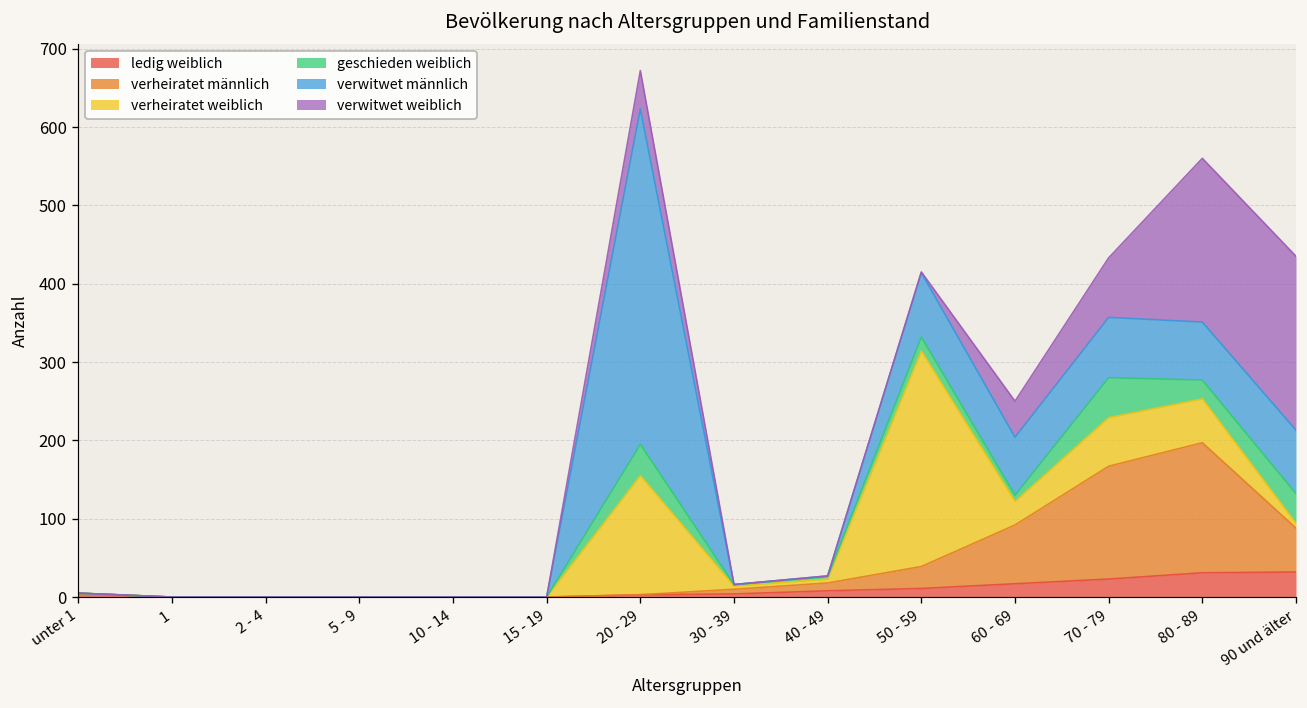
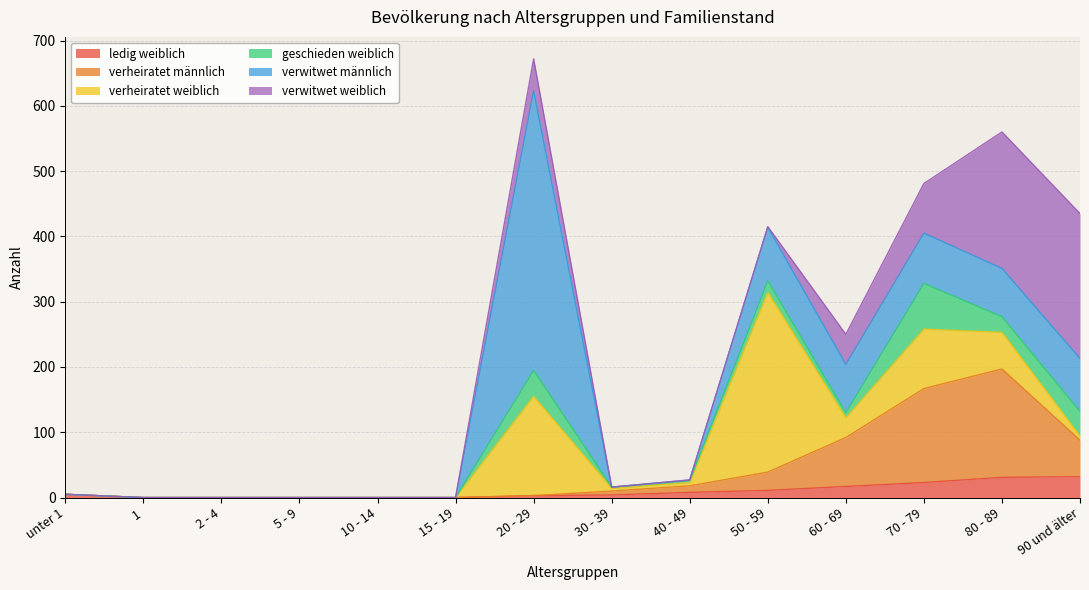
verheiratet weiblich, 70 - 79: 60 -> 90
geschieden weiblich, 70 - 79: 50 -> 70
